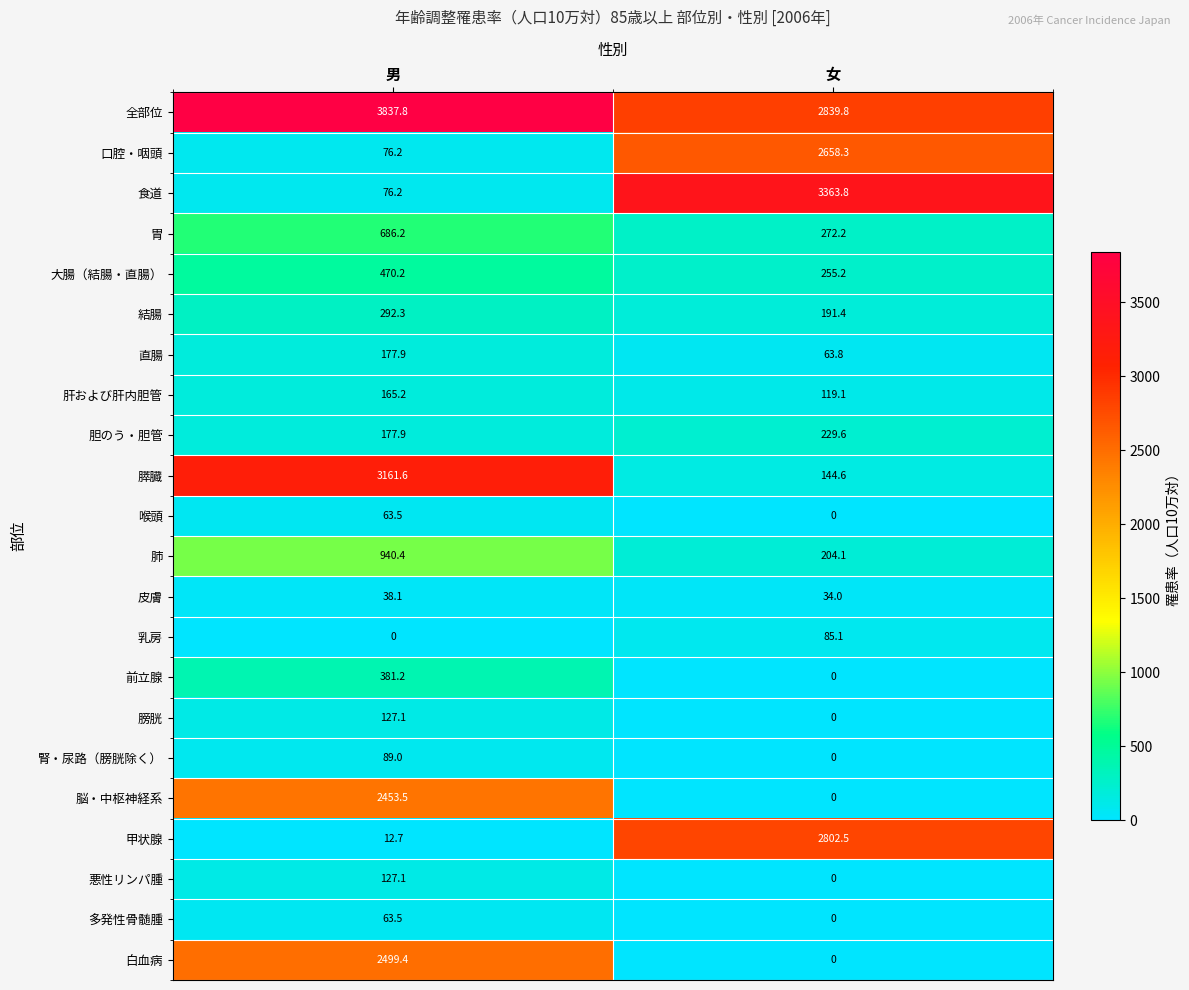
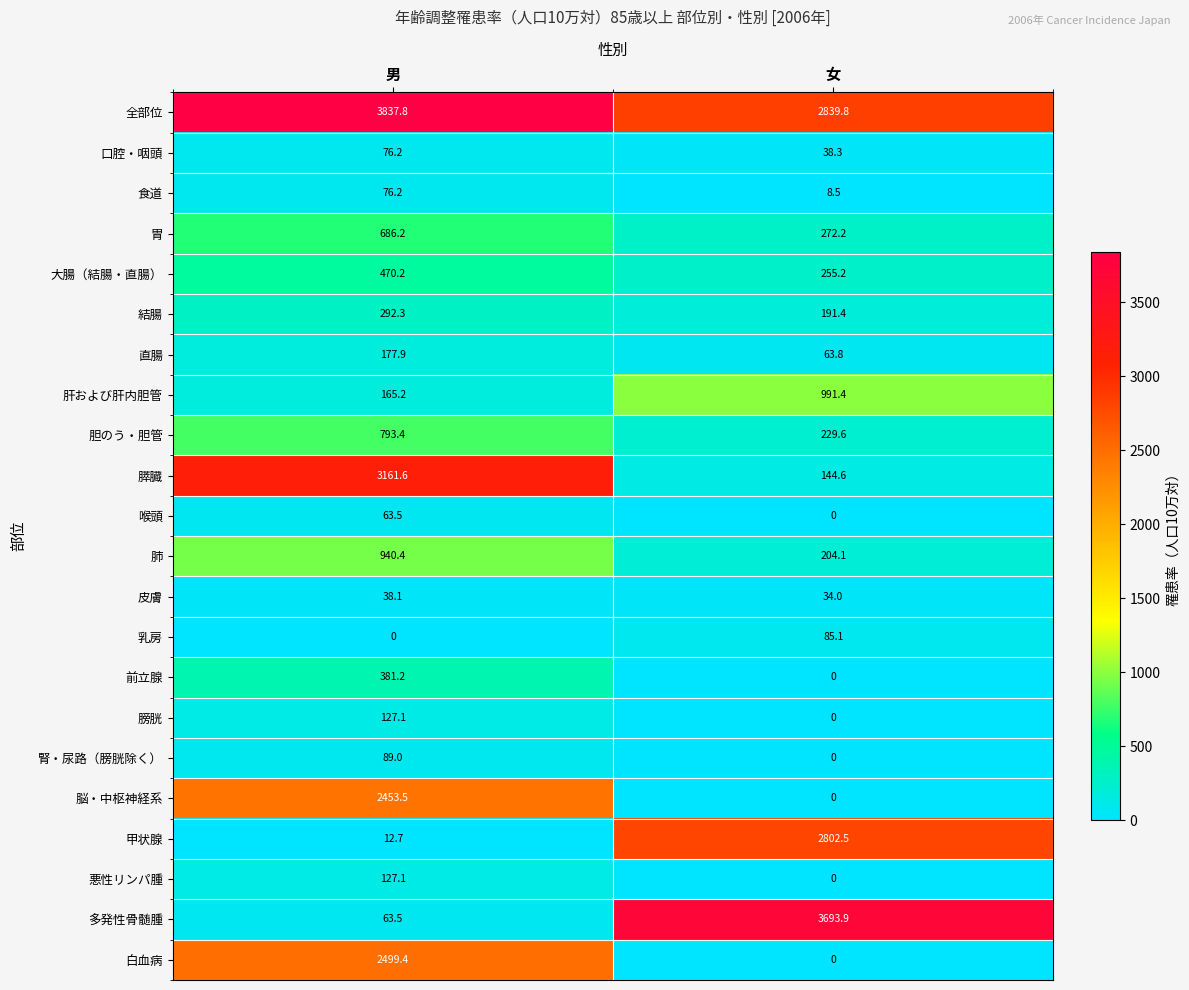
口腔・咽頭, 女: 2658.3 -> 38.3
食道, 女: 3363.8 -> 8.5
肝および肝内胆管, 女: 119.1 -> 991.4
胆のう・胆管, 男: 177.9 -> 793.4
多発性骨髄腫, 女: 0 -> 3693.9
